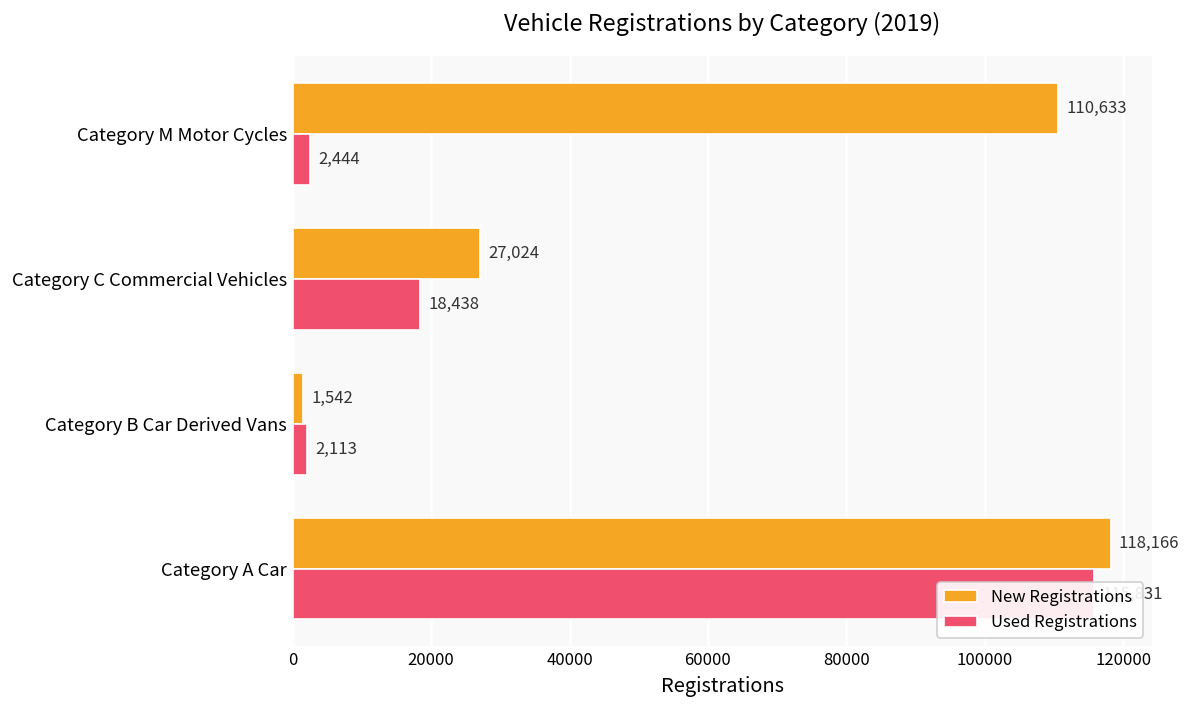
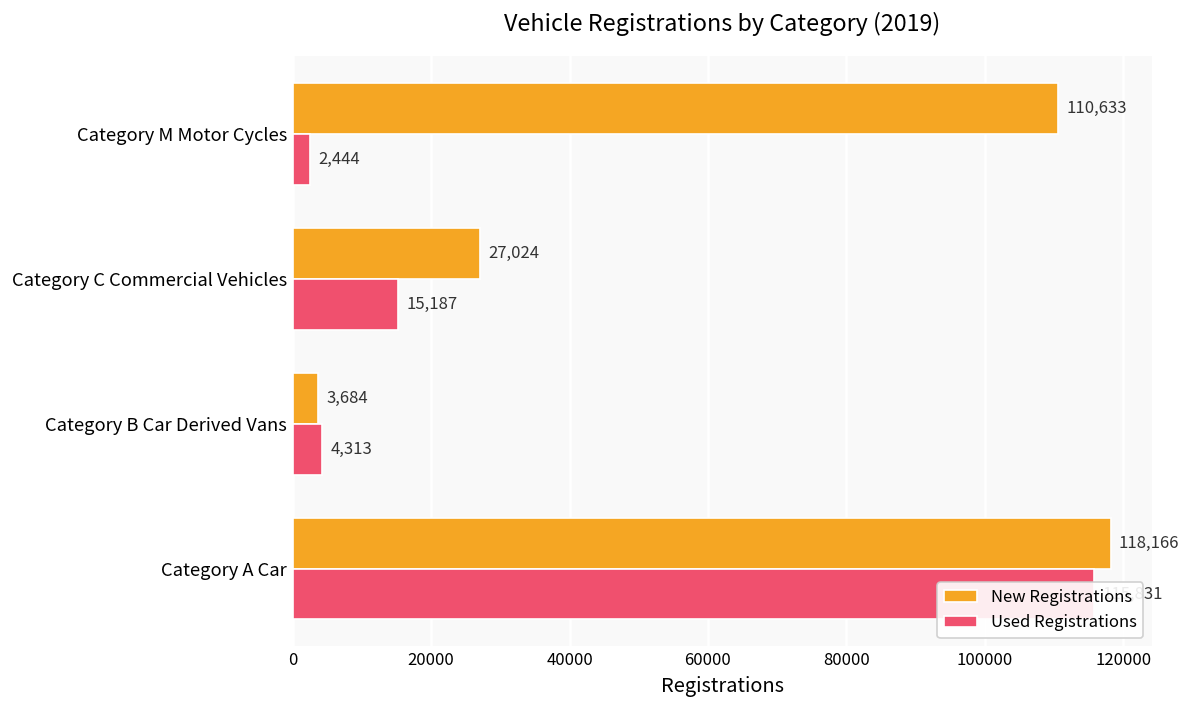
Used Registrations, Category C Commercial Vehicles: 18,438 -> 15,187
New Registrations, Category B Car Derived Vans: 1,542 -> 3,684
Used Registrations, Category B Car Derived Vans: 2,113 -> 4,313
